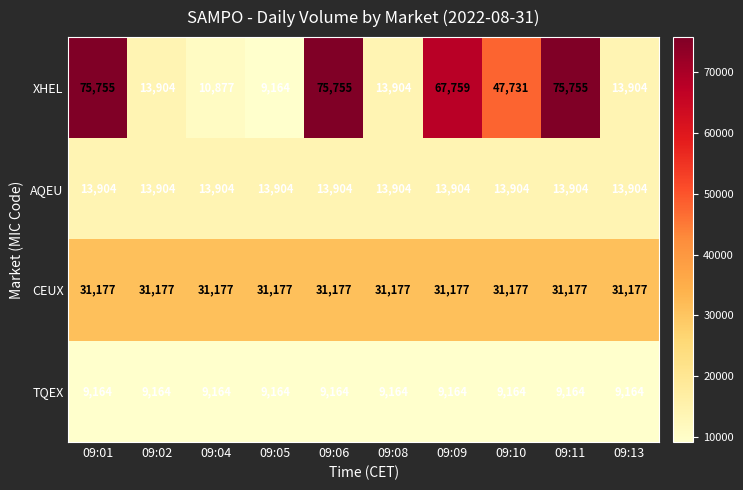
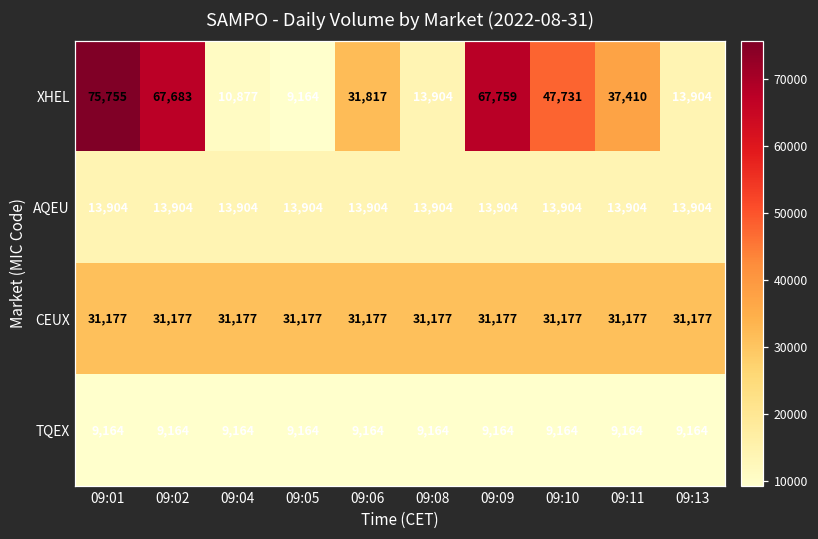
XHEL, 09:02: 13,904 -> 67,683
XHEL, 09:06: 75,755 -> 31,817
XHEL, 09:11: 75,755 -> 37,410
